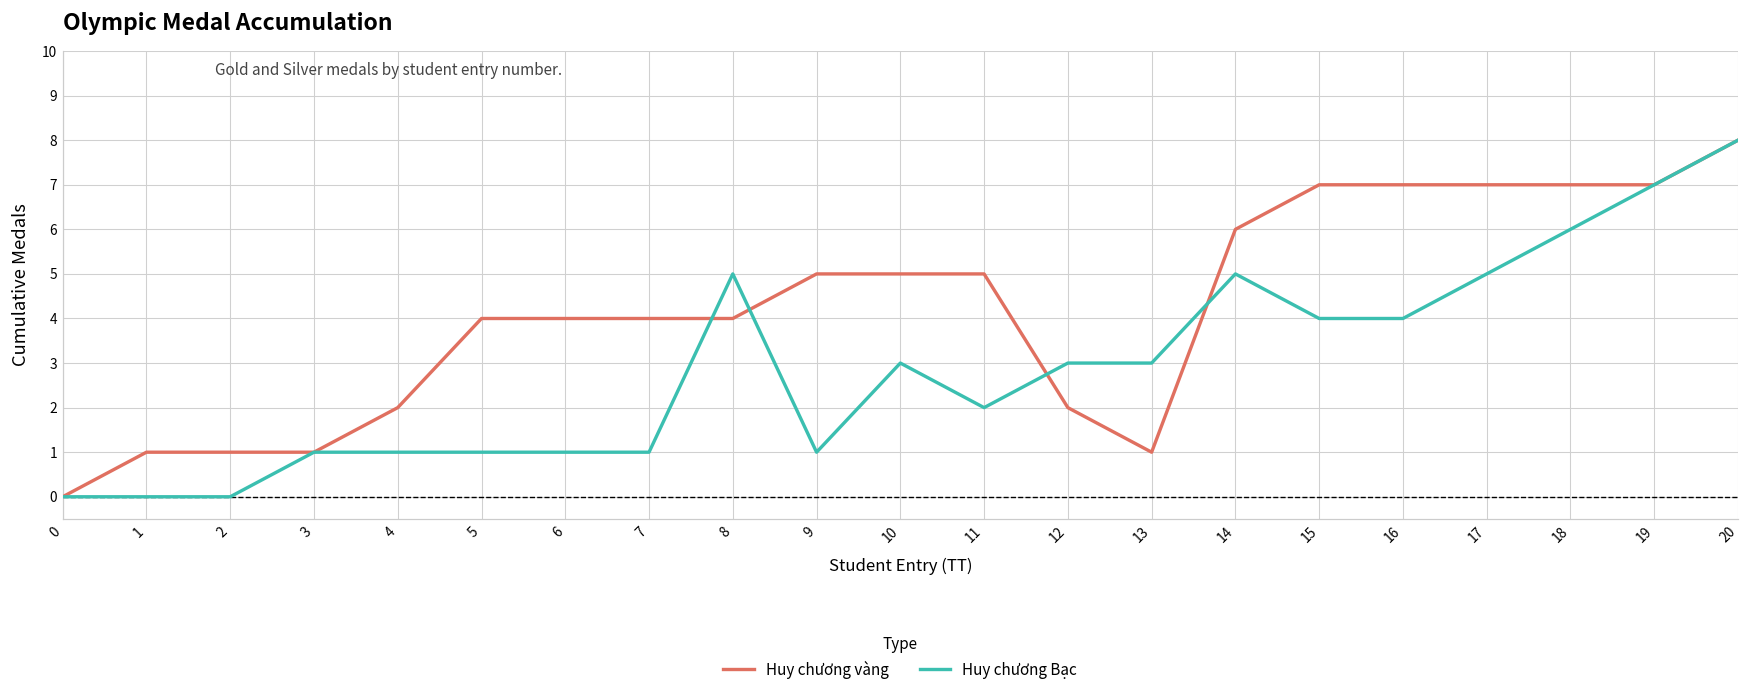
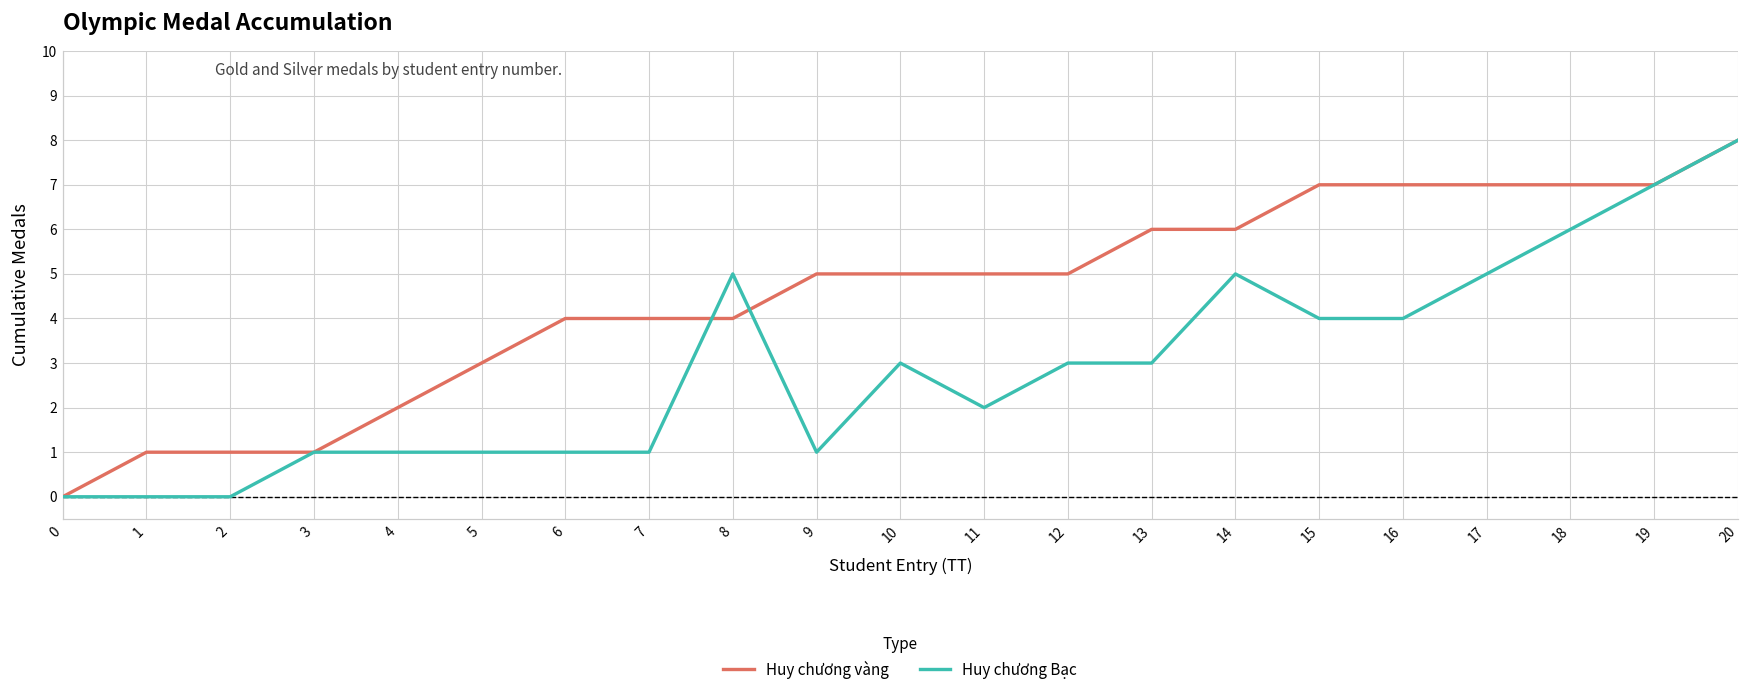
Huy chương vàng, 5: 4 -> 3
Huy chương vàng, 12: 2 -> 5
Huy chương vàng, 13: 1 -> 6
